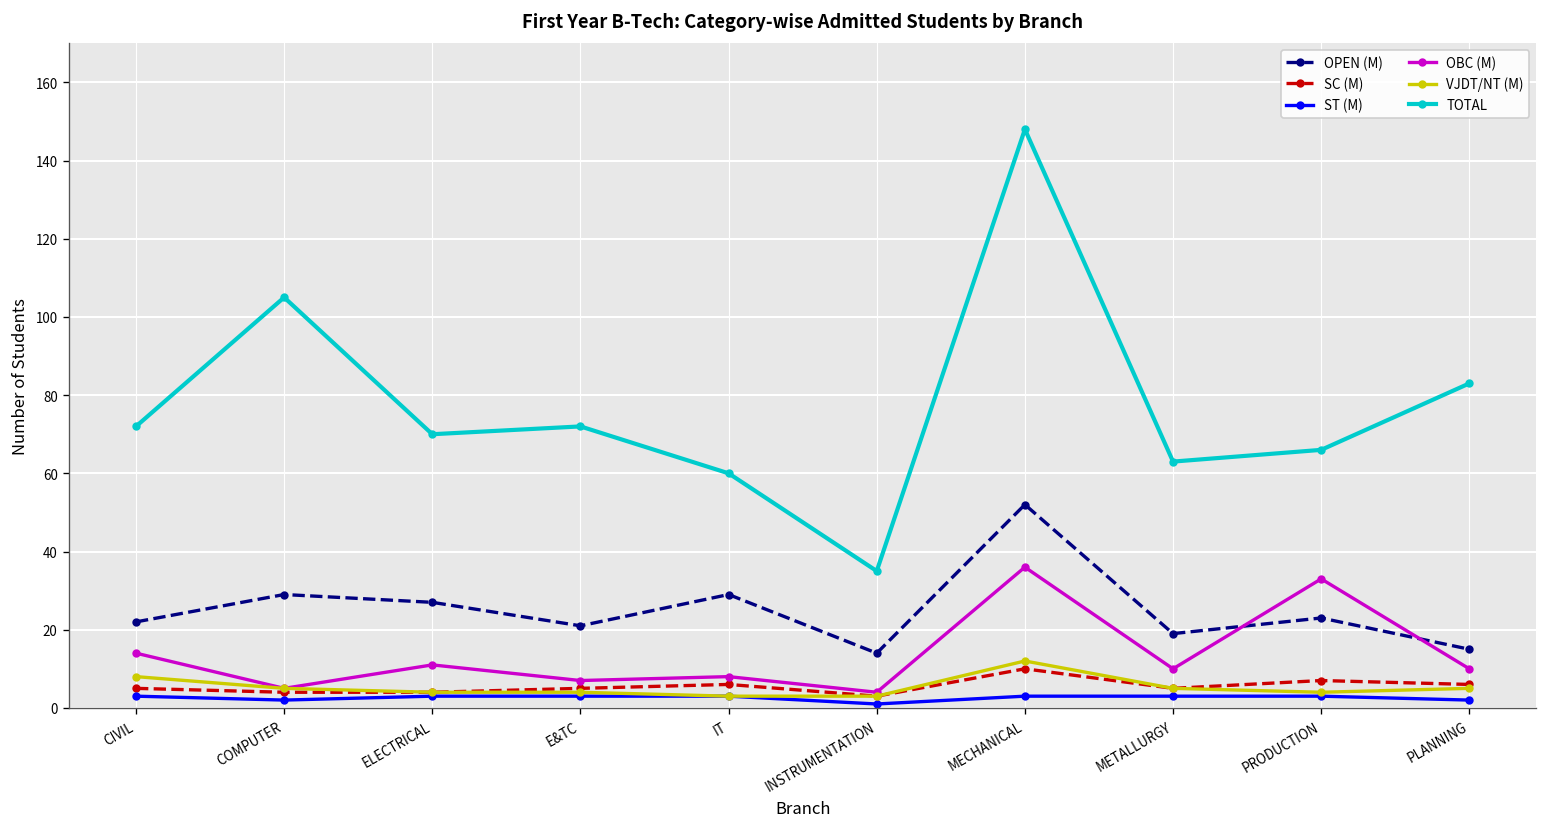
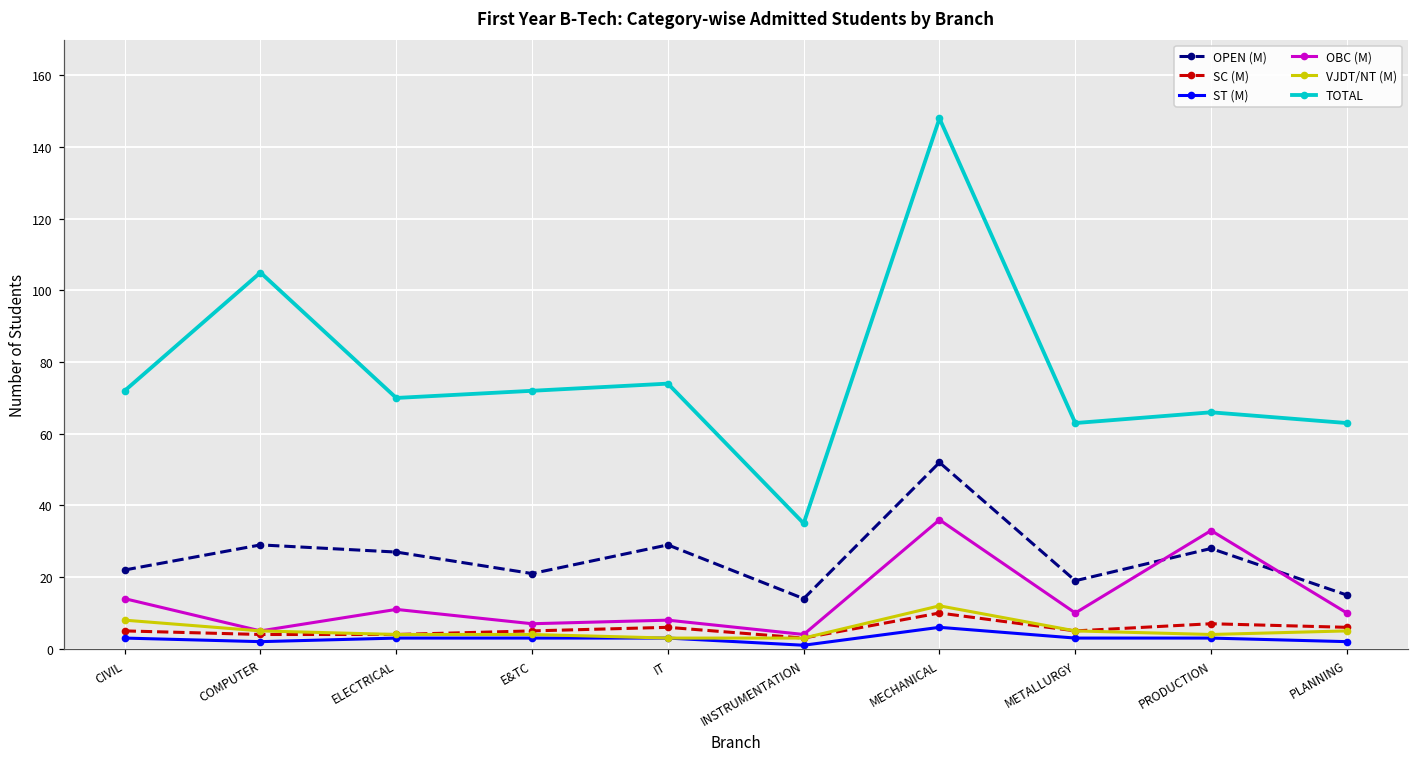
TOTAL, IT: 60 -> 74
ST (M), MECHANICAL: 3 -> 6
OPEN (M), PRODUCTION: 23 -> 28
TOTAL, PLANNING: 83 -> 63
